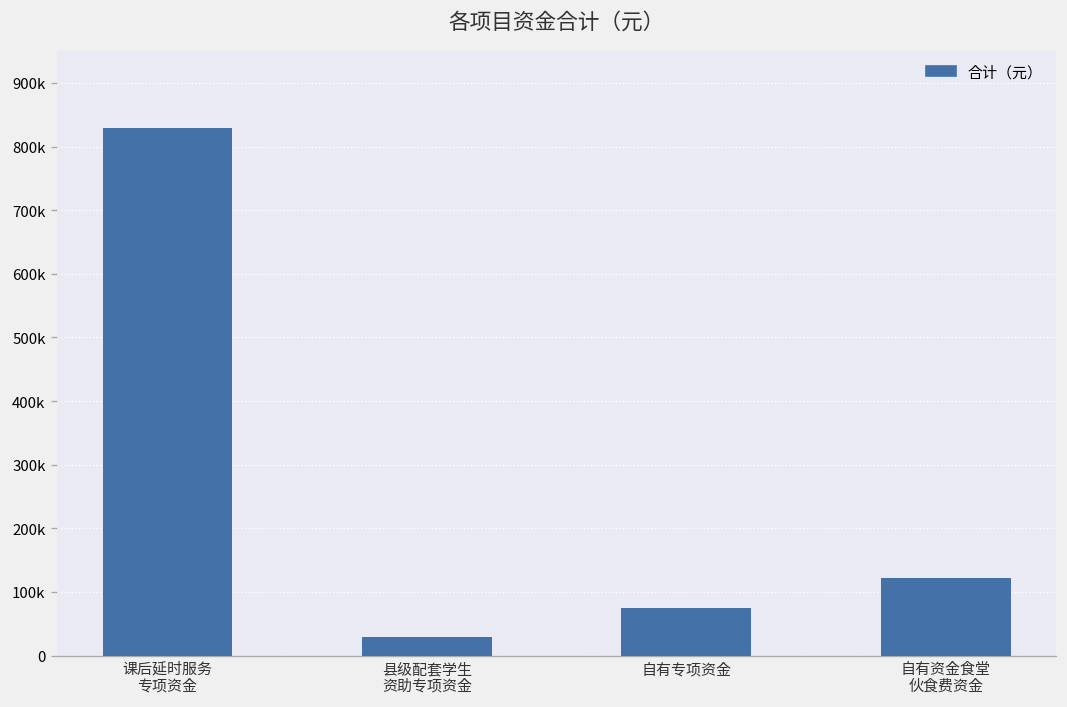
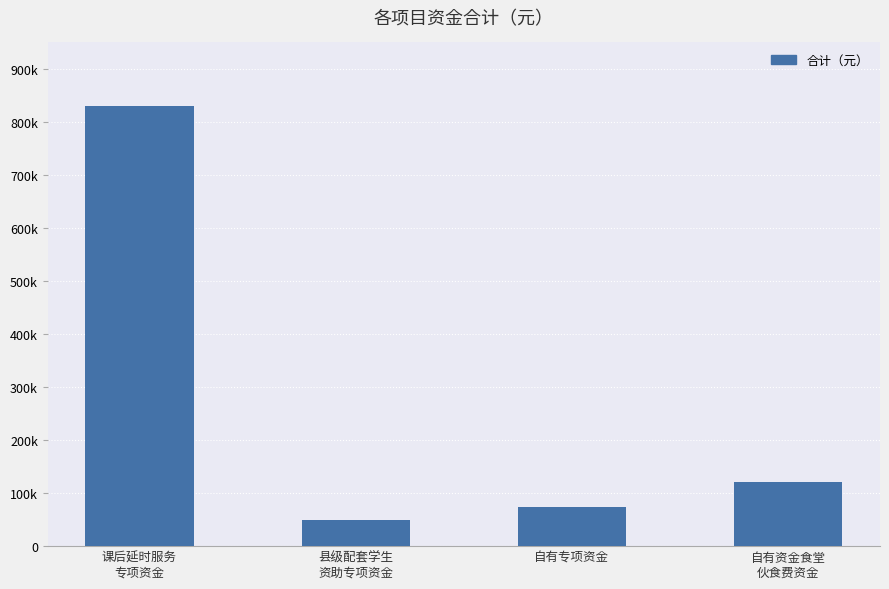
县级配套学生 资助专项资金: 30000 -> 50000
